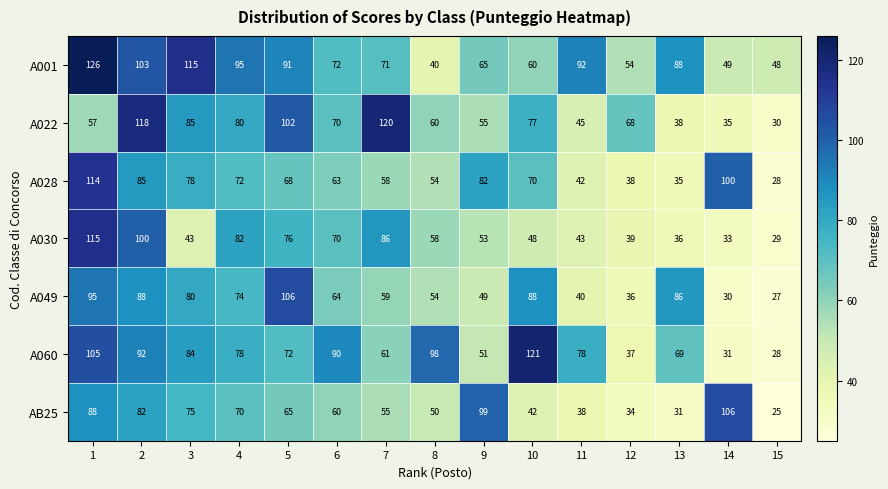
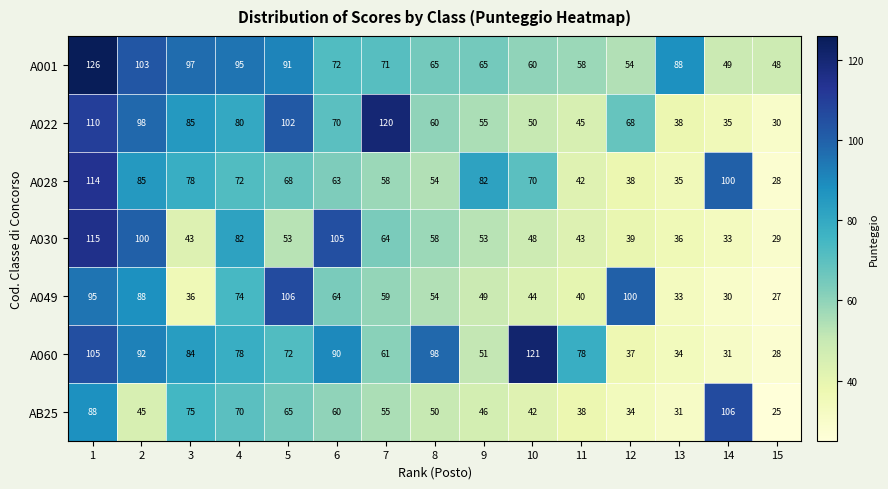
A001, 3: 115 -> 97
A001, 8: 40 -> 65
A001, 11: 92 -> 58
A022, 1: 57 -> 110
A022, 2: 118 -> 98
A022, 10: 77 -> 50
A030, 5: 76 -> 53
A030, 6: 70 -> 105
A030, 7: 86 -> 64
A049, 3: 80 -> 36
A049, 10: 88 -> 44
A049, 12: 36 -> 100
A049, 13: 86 -> 33
A060, 13: 69 -> 34
AB25, 2: 82 -> 45
AB25, 9: 99 -> 46
